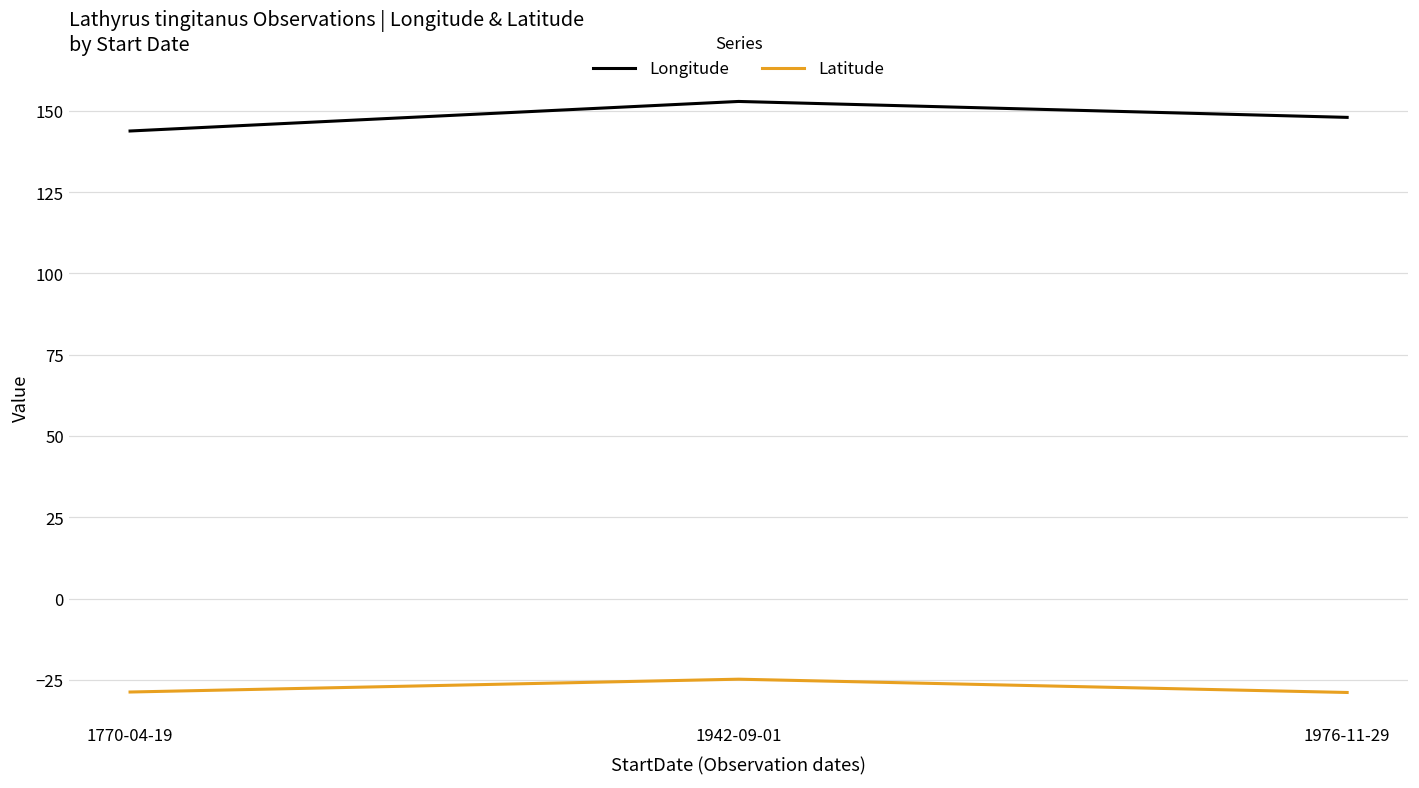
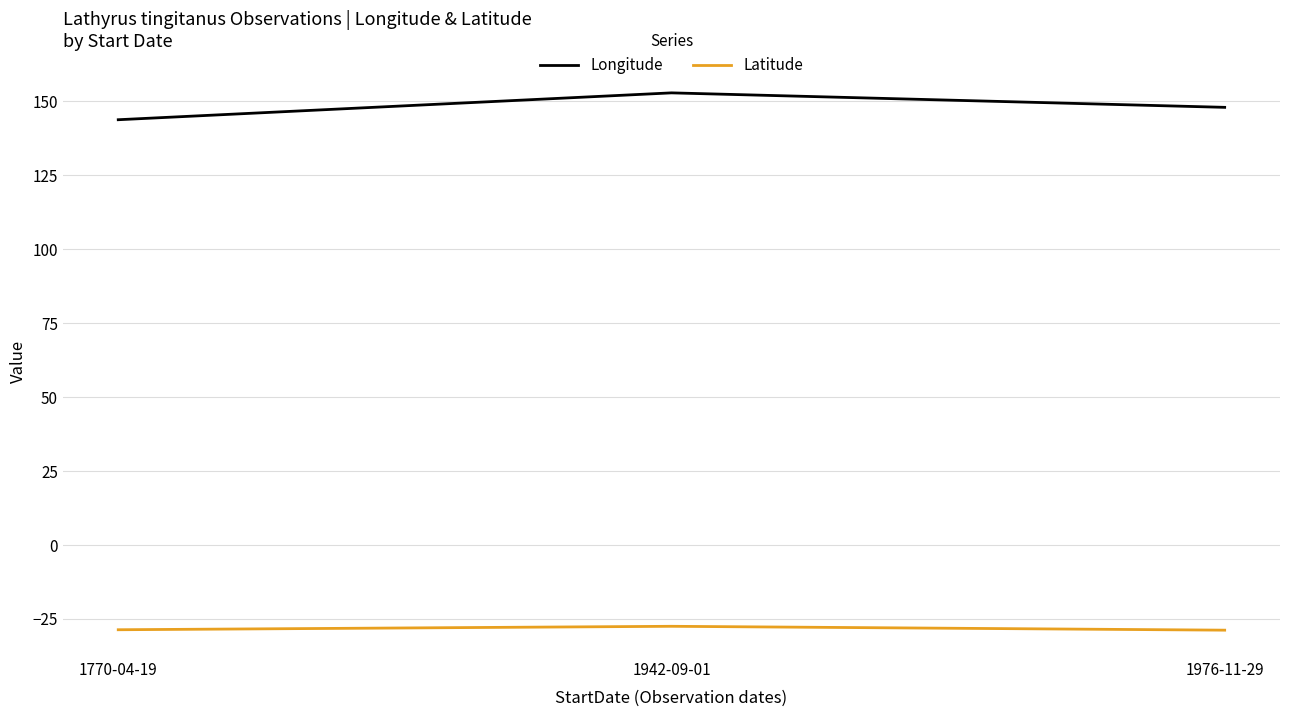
Latitude, 1942-09-01: -25 -> -28
